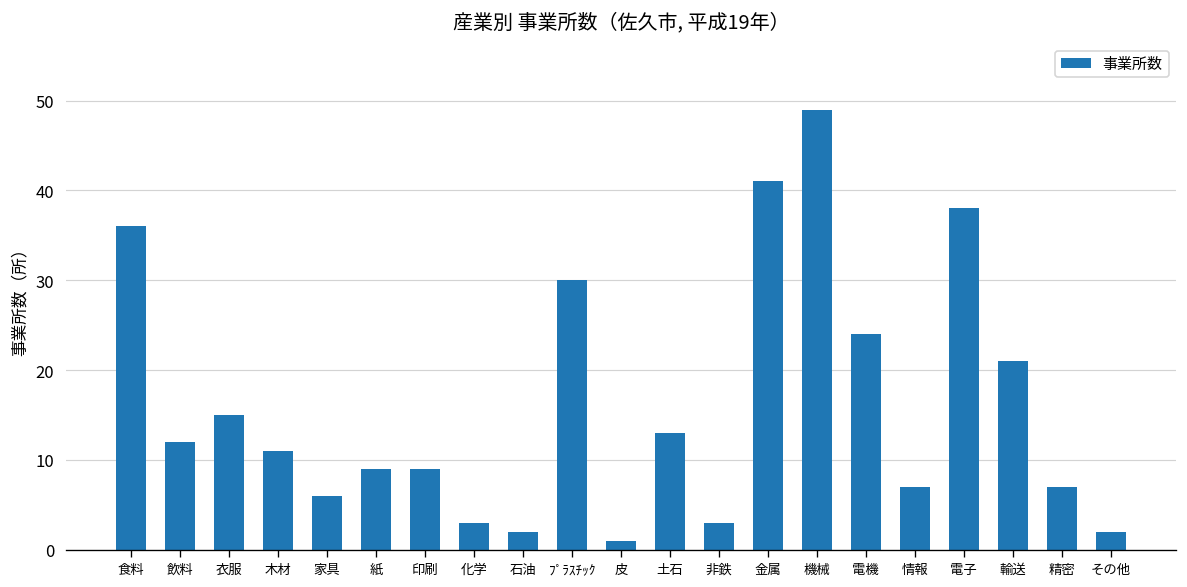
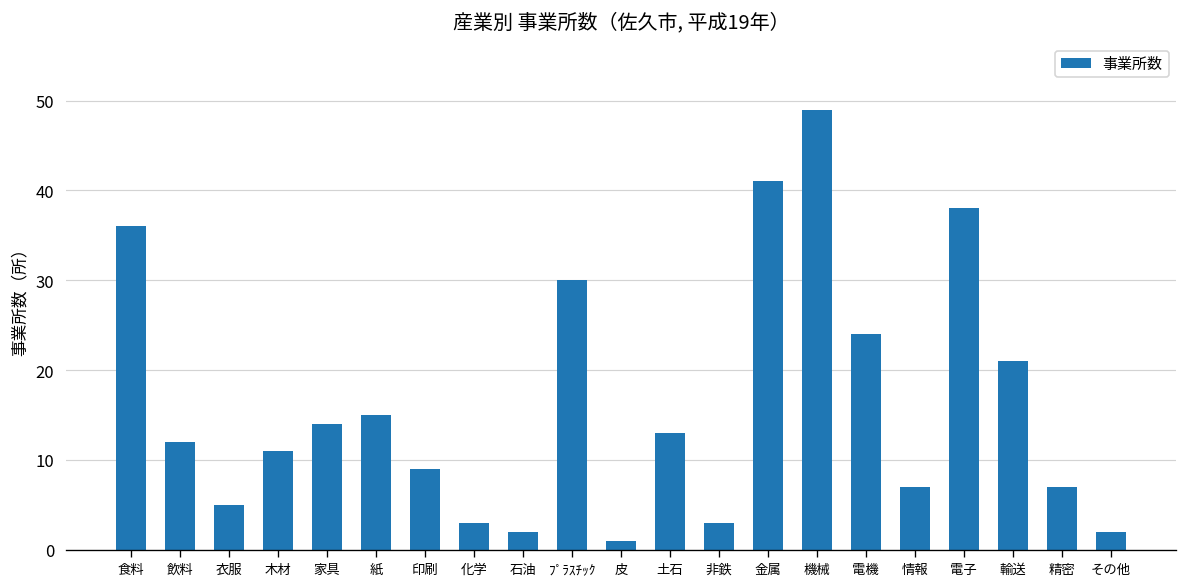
衣服: 15 -> 5
家具: 6 -> 14
紙: 9 -> 15
